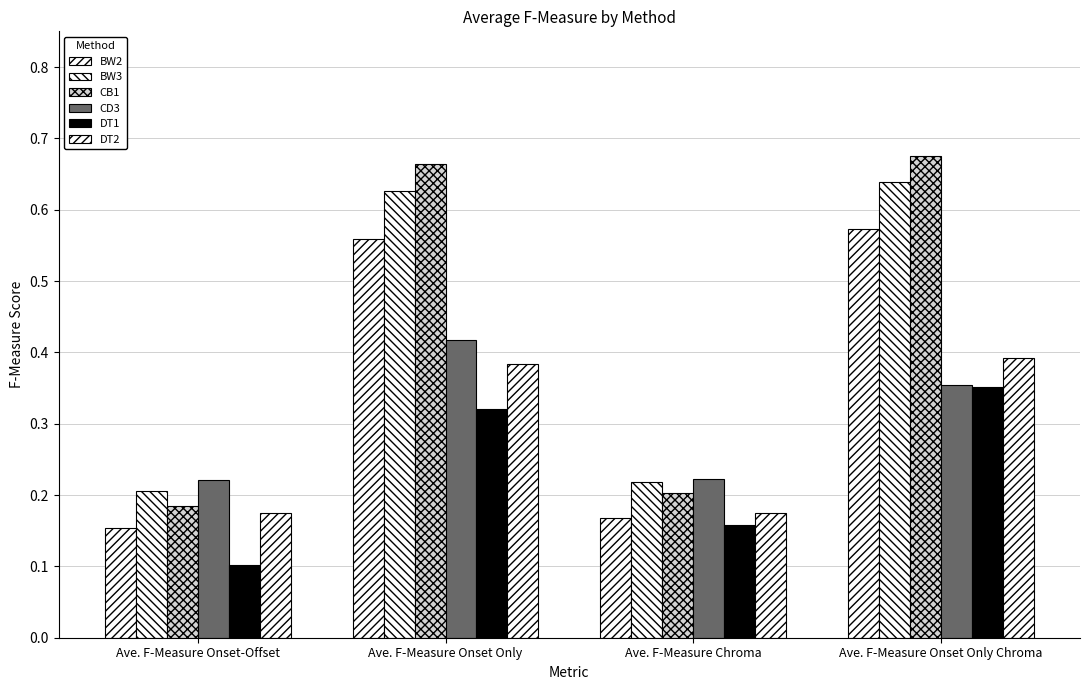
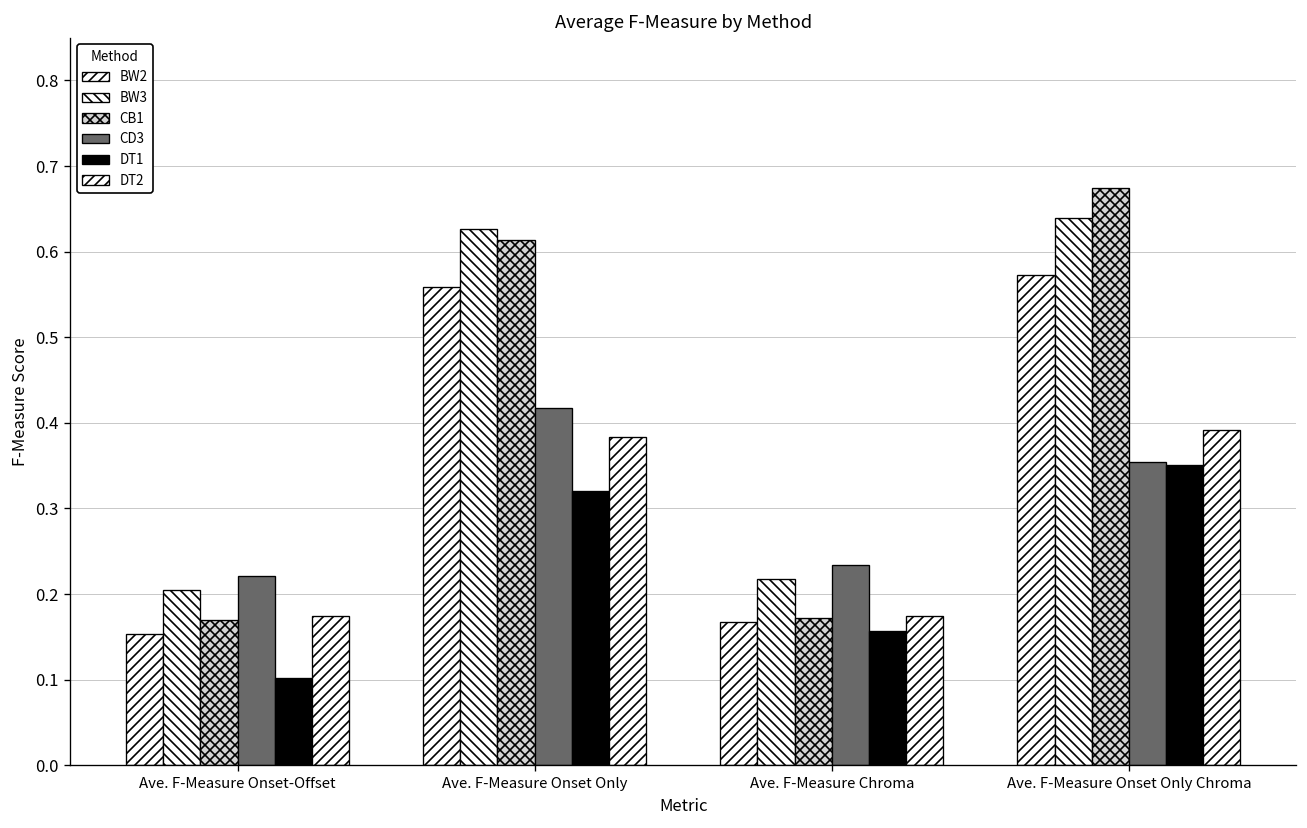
CB1, Ave. F-Measure Onset-Offset: 0.19 -> 0.17
CB1, Ave. F-Measure Onset Only: 0.66 -> 0.61
CB1, Ave. F-Measure Chroma: 0.20 -> 0.17
CD3, Ave. F-Measure Chroma: 0.22 -> 0.23
